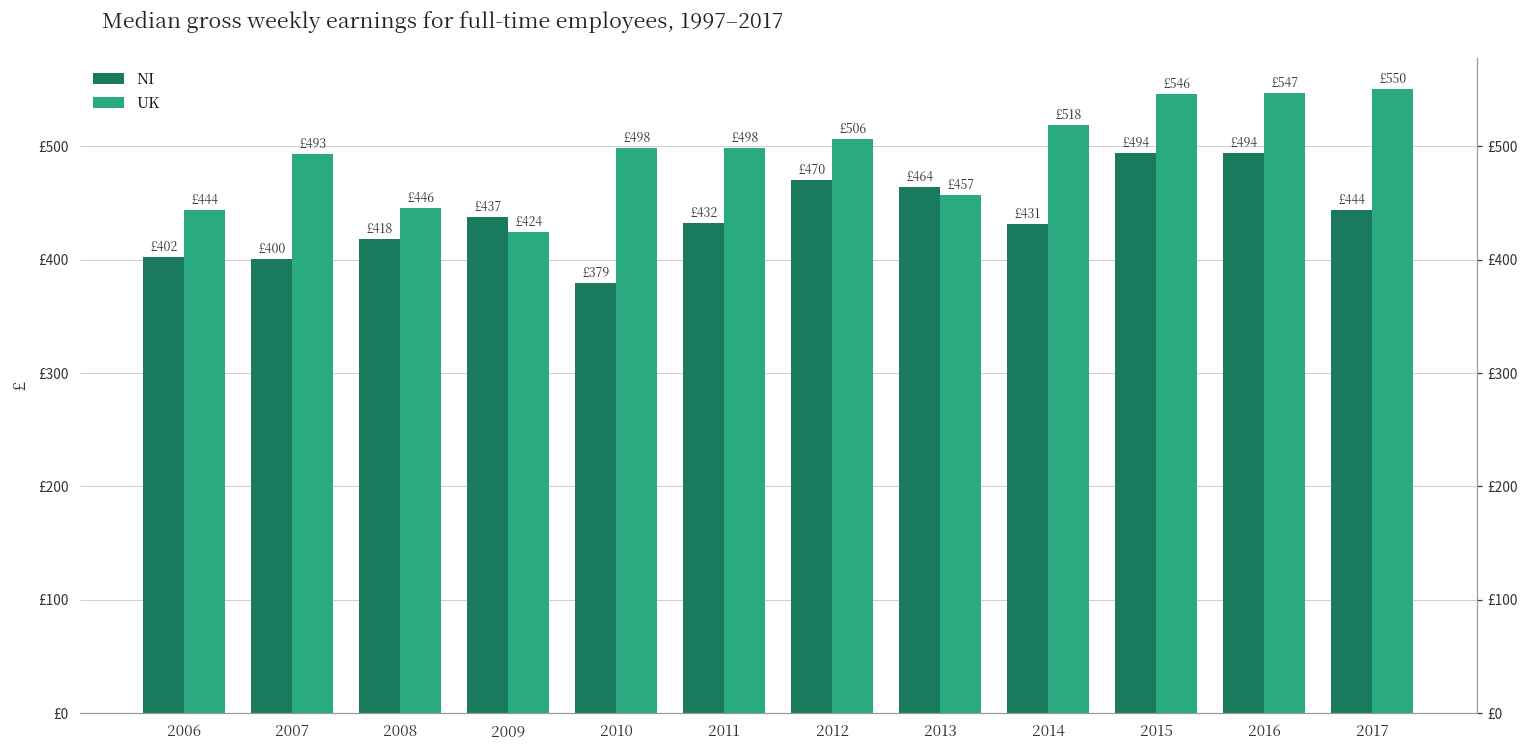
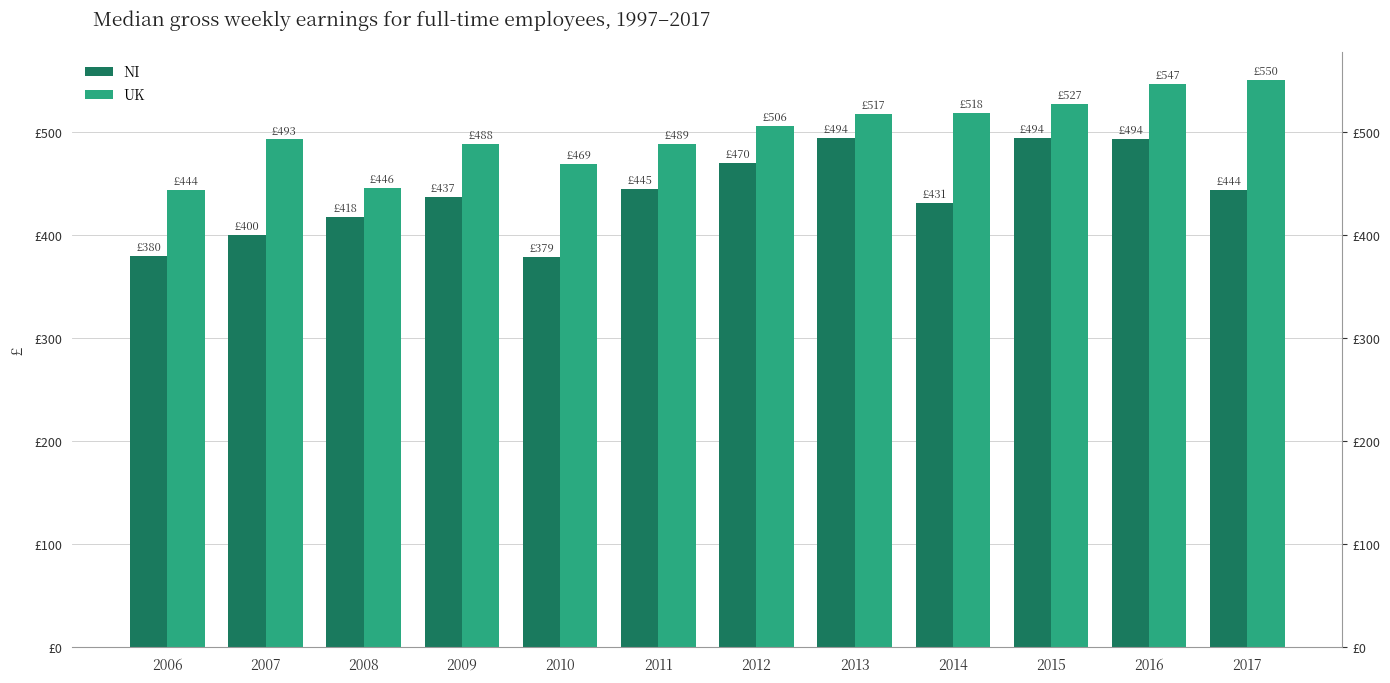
NI, 2006: £402 -> £380
UK, 2009: £424 -> £488
UK, 2010: £498 -> £469
NI, 2011: £432 -> £445
UK, 2011: £498 -> £489
NI, 2013: £464 -> £494
UK, 2013: £457 -> £517
UK, 2015: £546 -> £527
